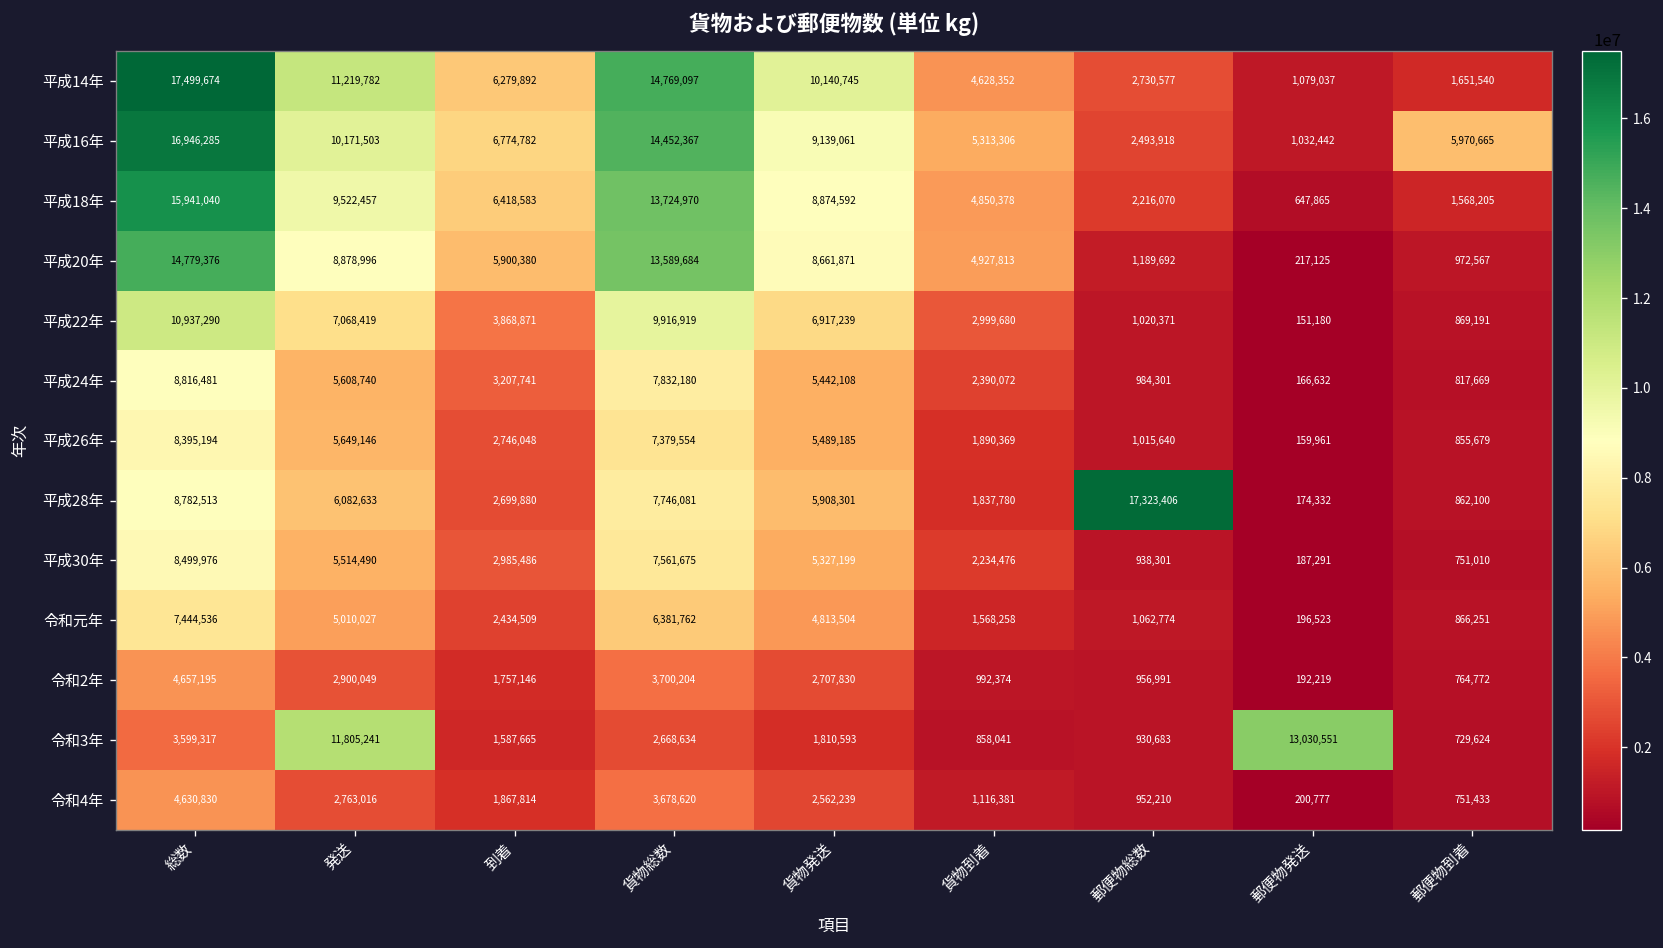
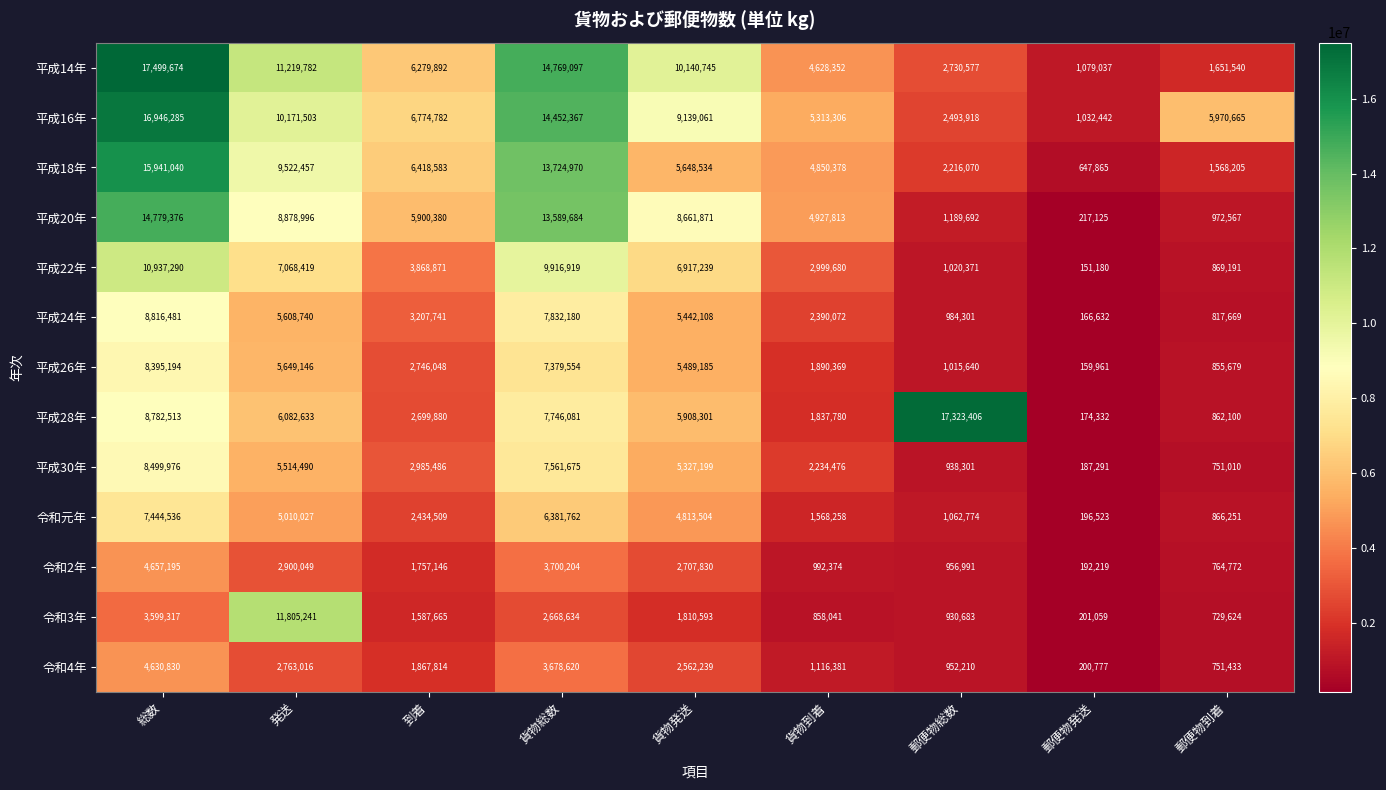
平成18年, 貨物発送: 8,874,592 -> 5,648,534
令和3年, 郵便物発送: 13,030,551 -> 201,059
